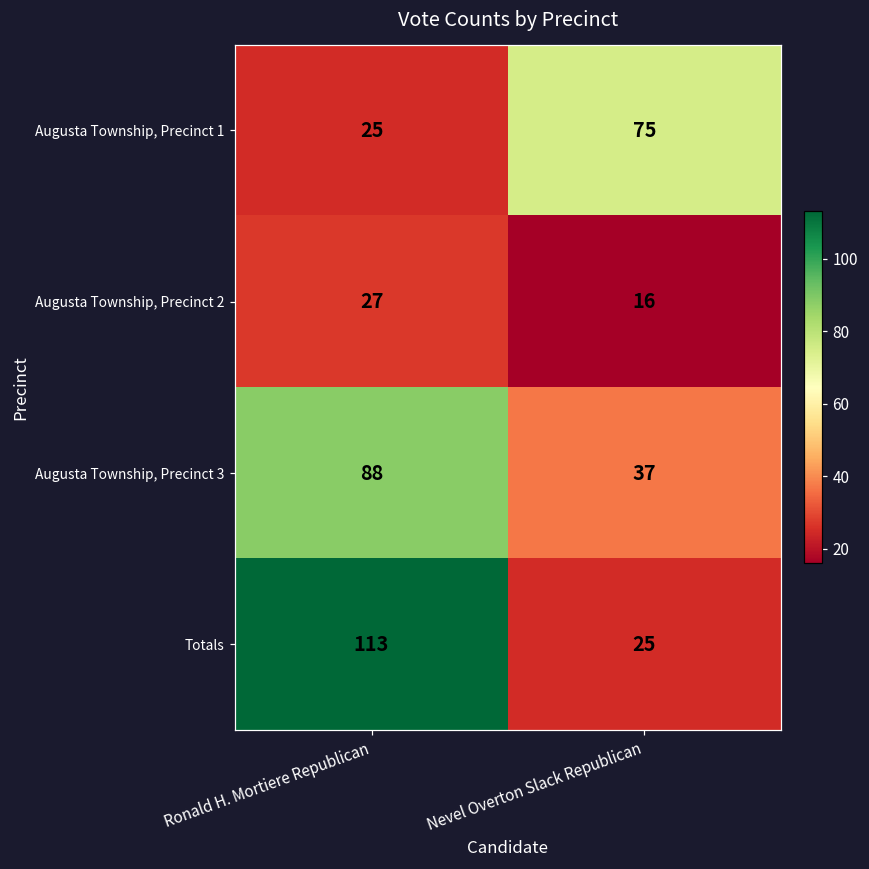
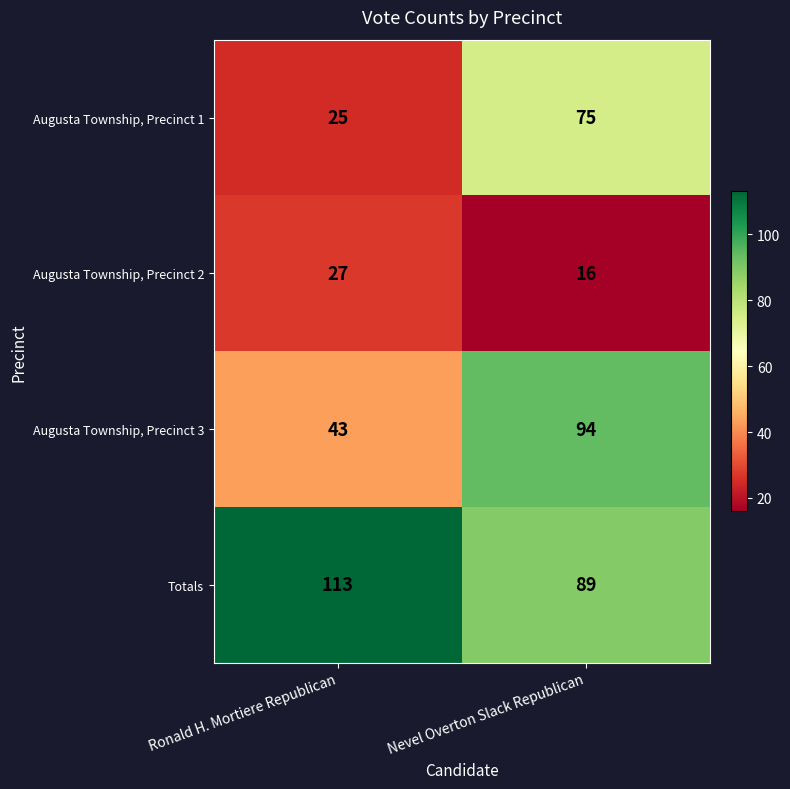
Augusta Township, Precinct 3, Ronald H. Mortiere Republican: 88 -> 43
Augusta Township, Precinct 3, Nevel Overton Slack Republican: 37 -> 94
Totals, Nevel Overton Slack Republican: 25 -> 89
